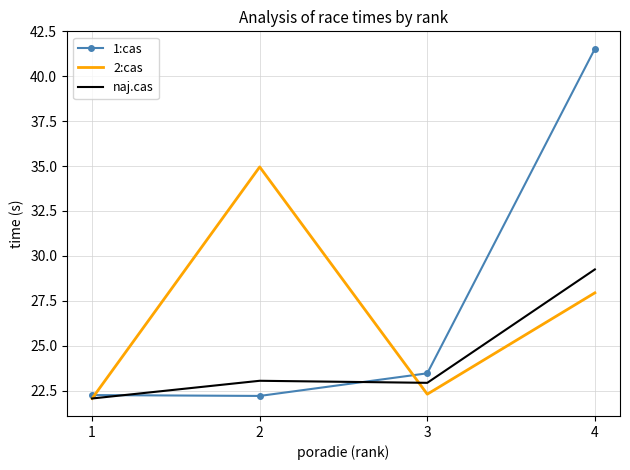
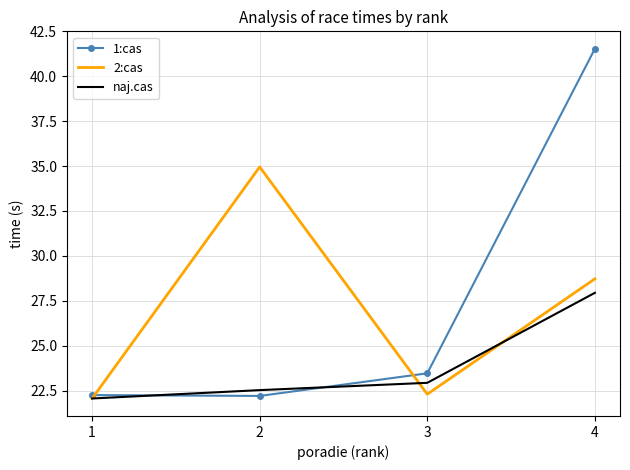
naj.cas, 2: 23.0 -> 22.5
2:cas, 4: 27.9 -> 28.7
naj.cas, 4: 29.2 -> 27.9
